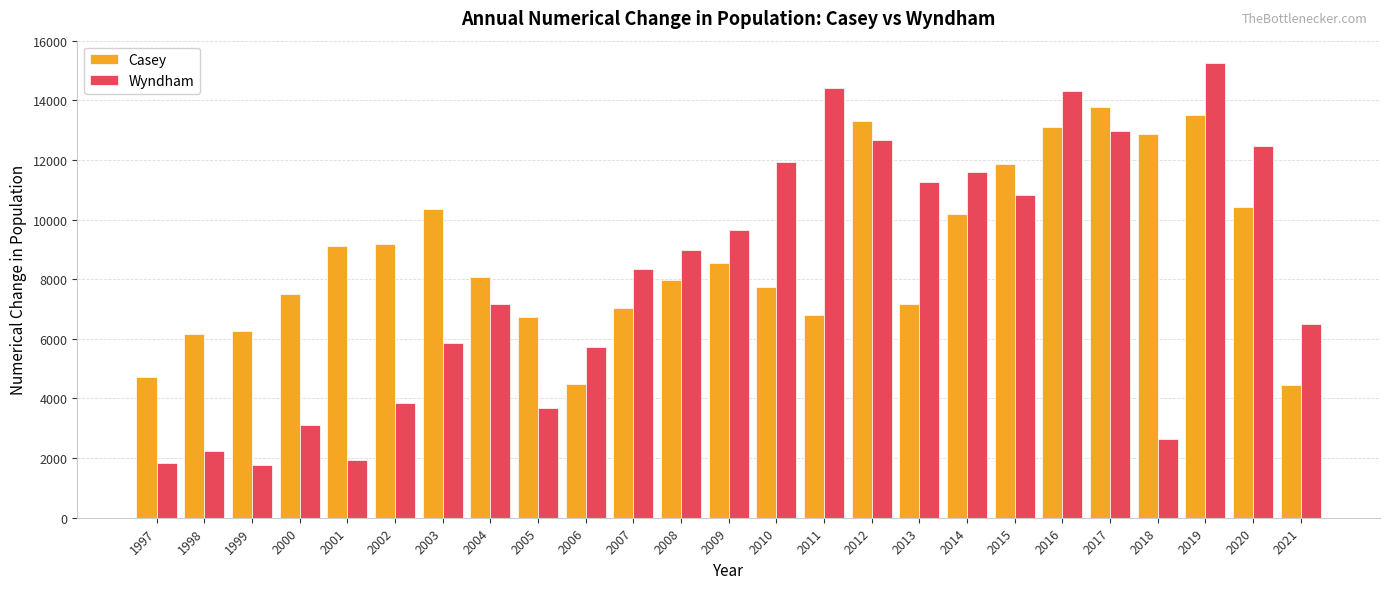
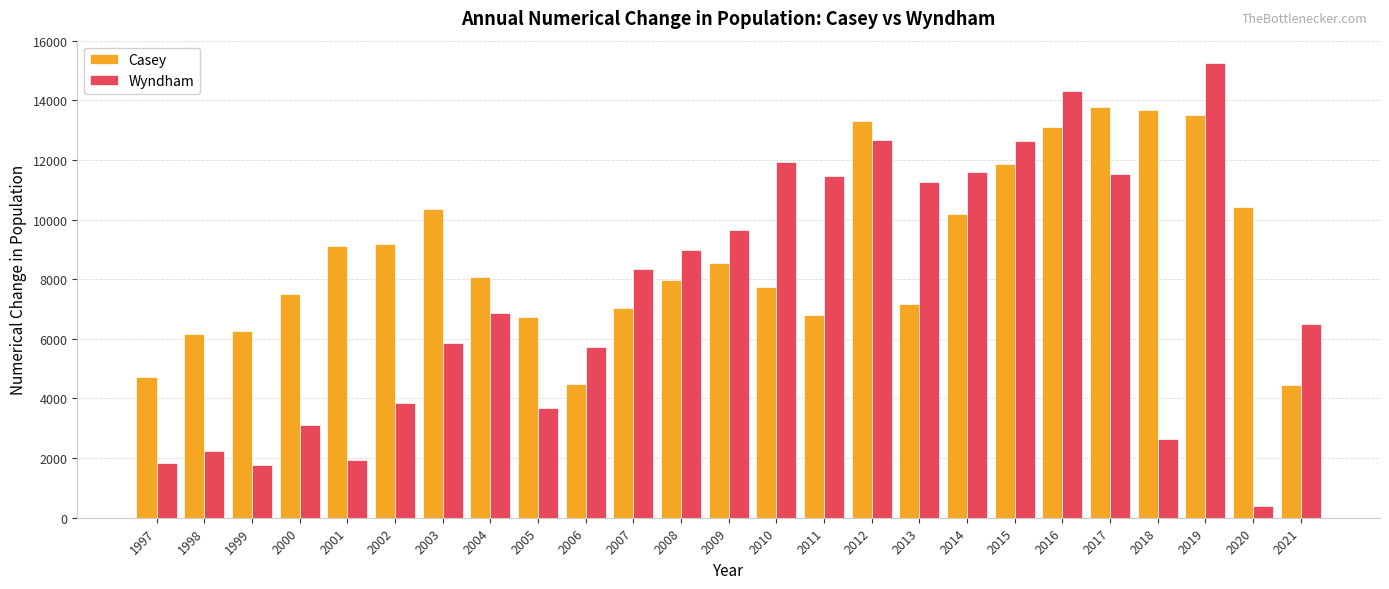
Wyndham, 2004: 7200 -> 6900
Wyndham, 2011: 14400 -> 11400
Wyndham, 2015: 10800 -> 12600
Wyndham, 2017: 13000 -> 11500
Casey, 2018: 12900 -> 13700
Wyndham, 2020: 12500 -> 400
